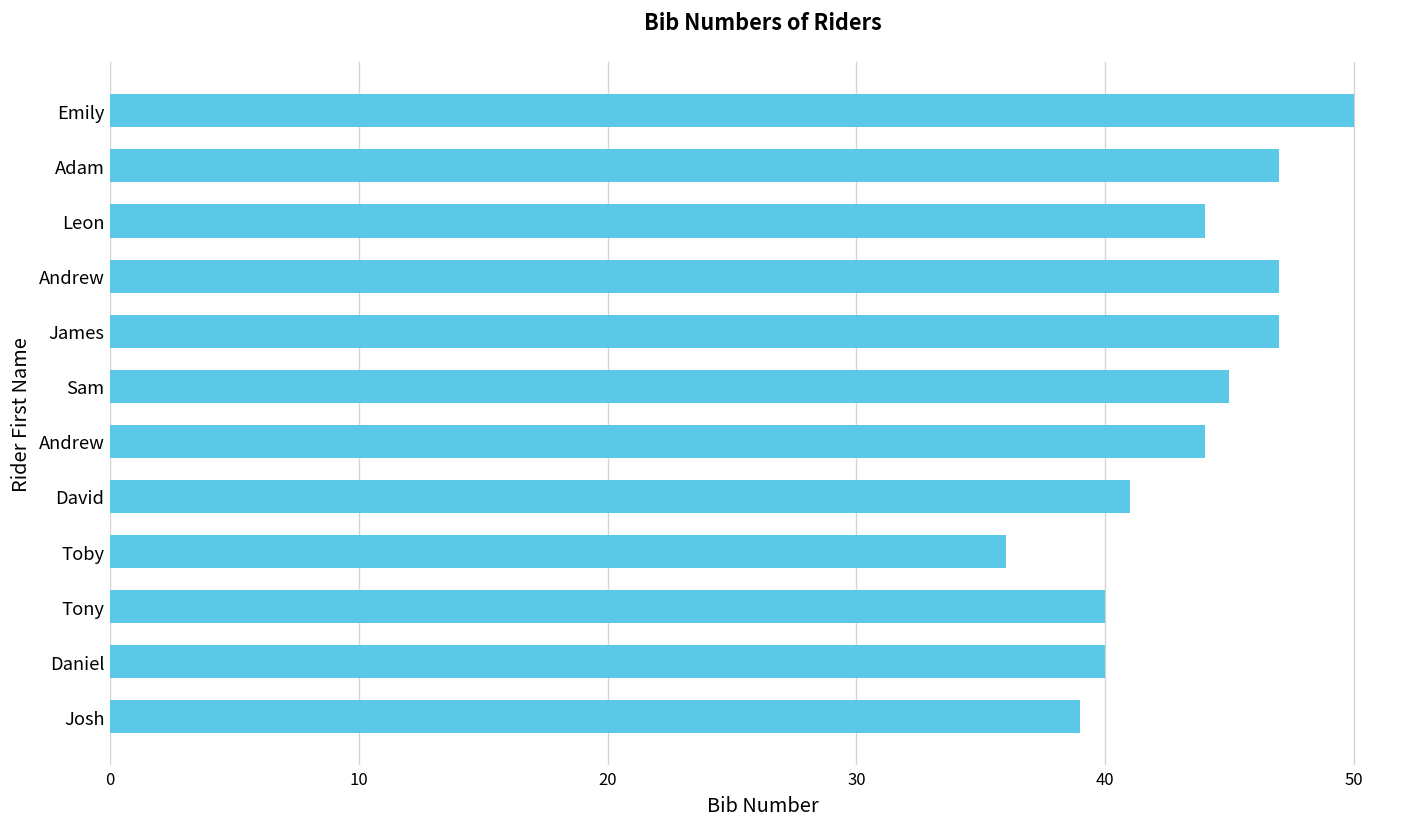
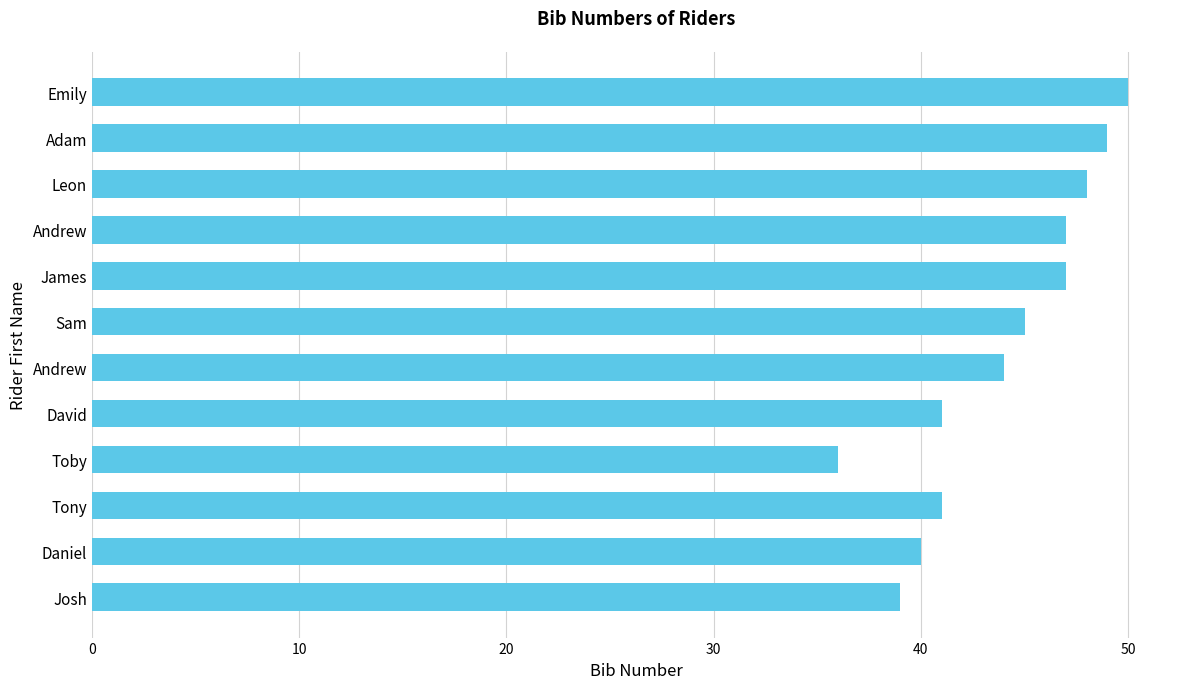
Adam: 47 -> 49
Leon: 44 -> 48
Tony: 40 -> 41
